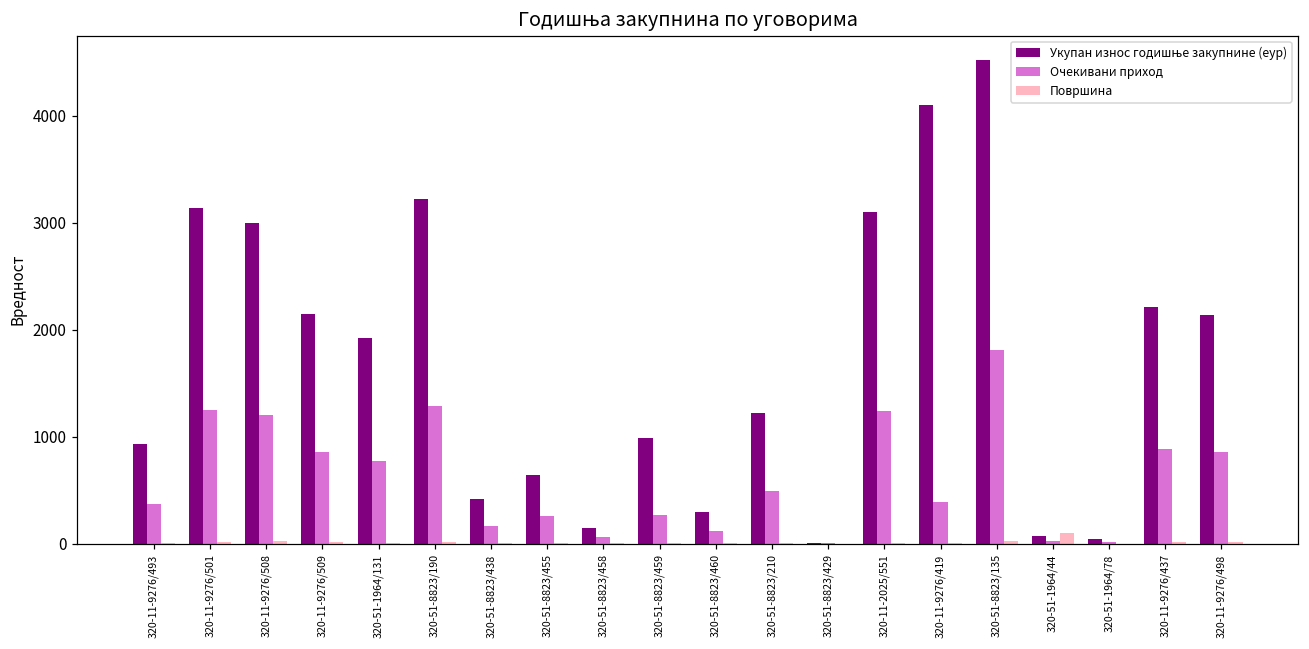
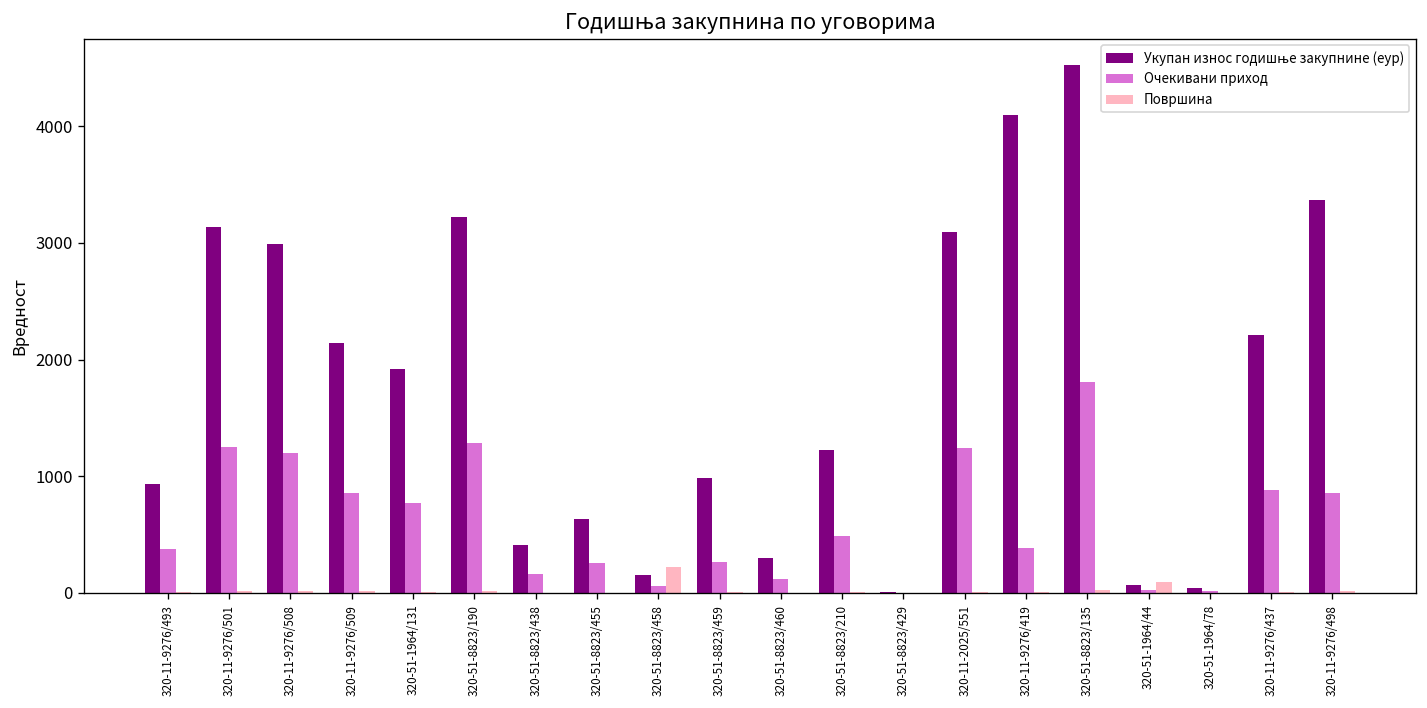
Површина, 320-51-8823/458: 0 -> 200
Укупан износ годишње закупнине (еур), 320-11-9276/498: 2100 -> 3400
